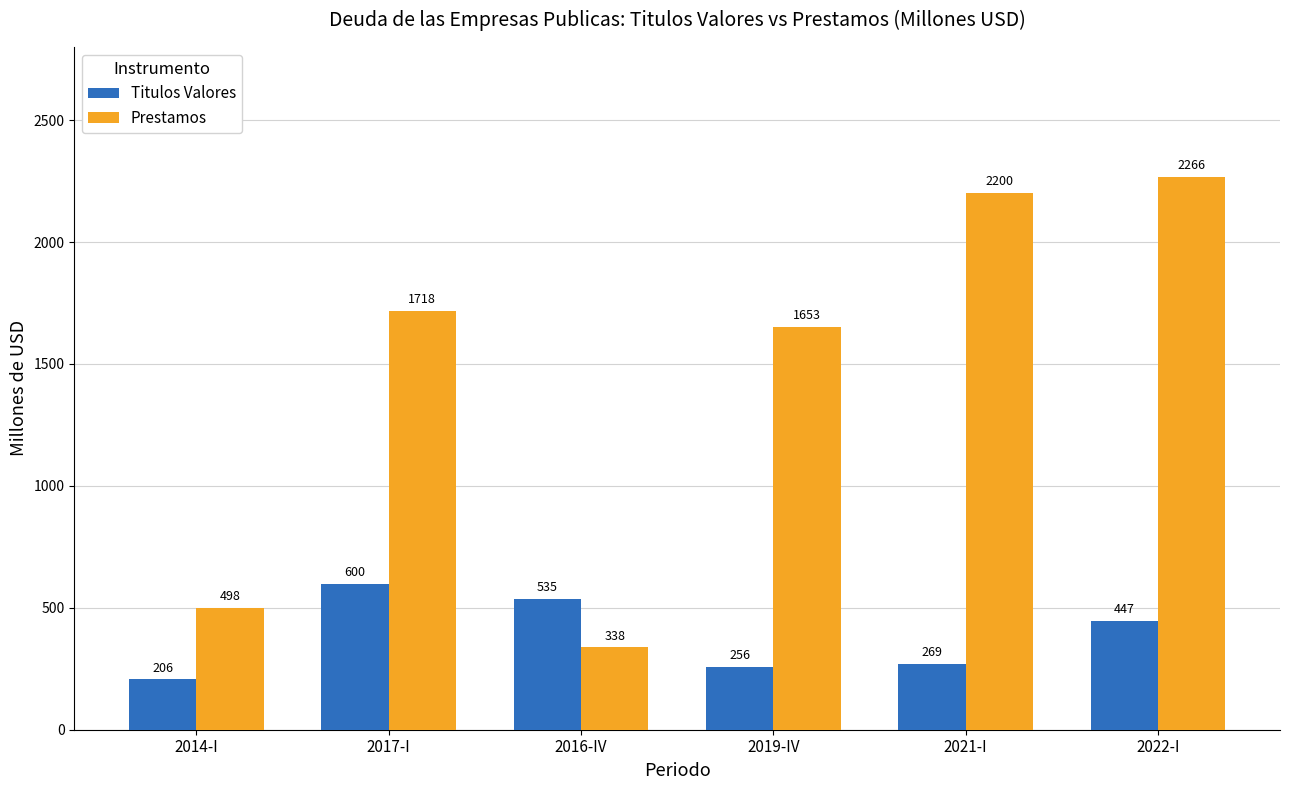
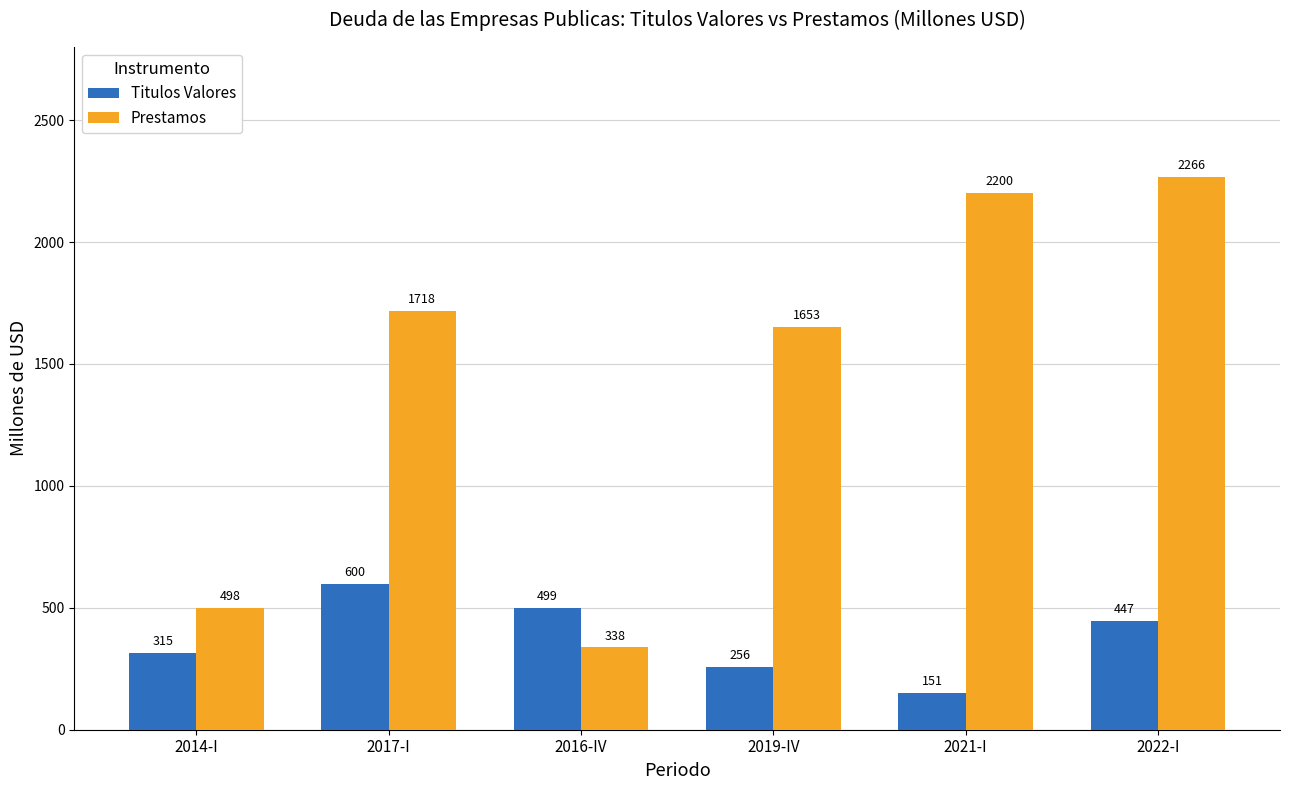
Titulos Valores, 2014-I: 206 -> 315
Titulos Valores, 2016-IV: 535 -> 499
Titulos Valores, 2021-I: 269 -> 151
